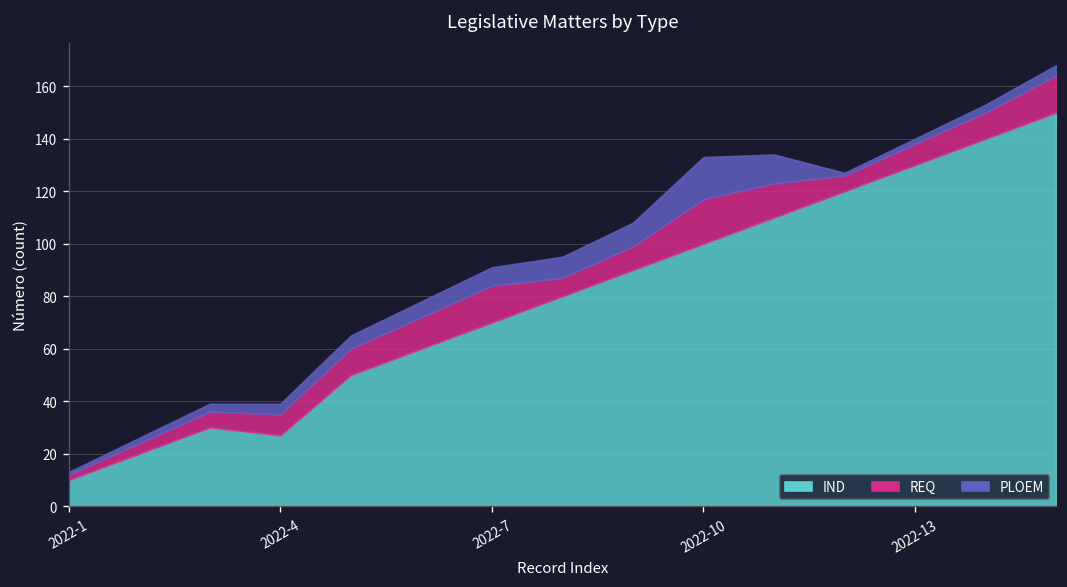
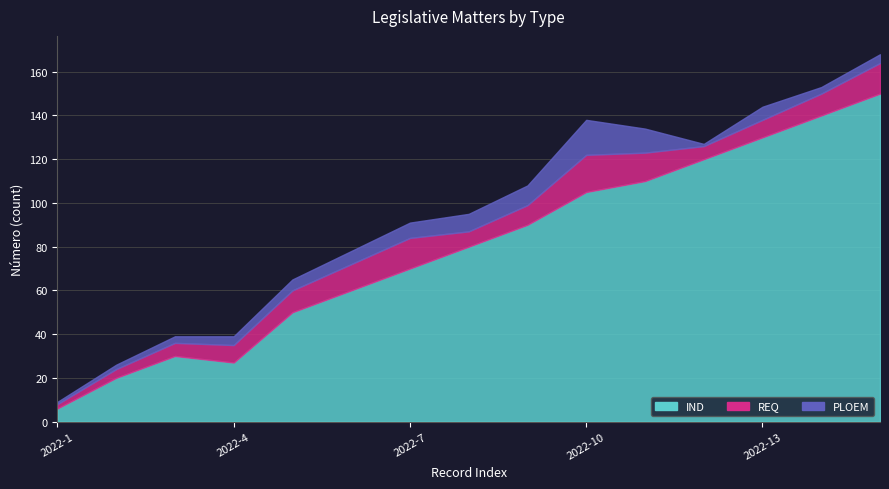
IND, 2022-1: 10 -> 6
IND, 2022-10: 100 -> 105
PLOEM, 2022-13: 2 -> 6
